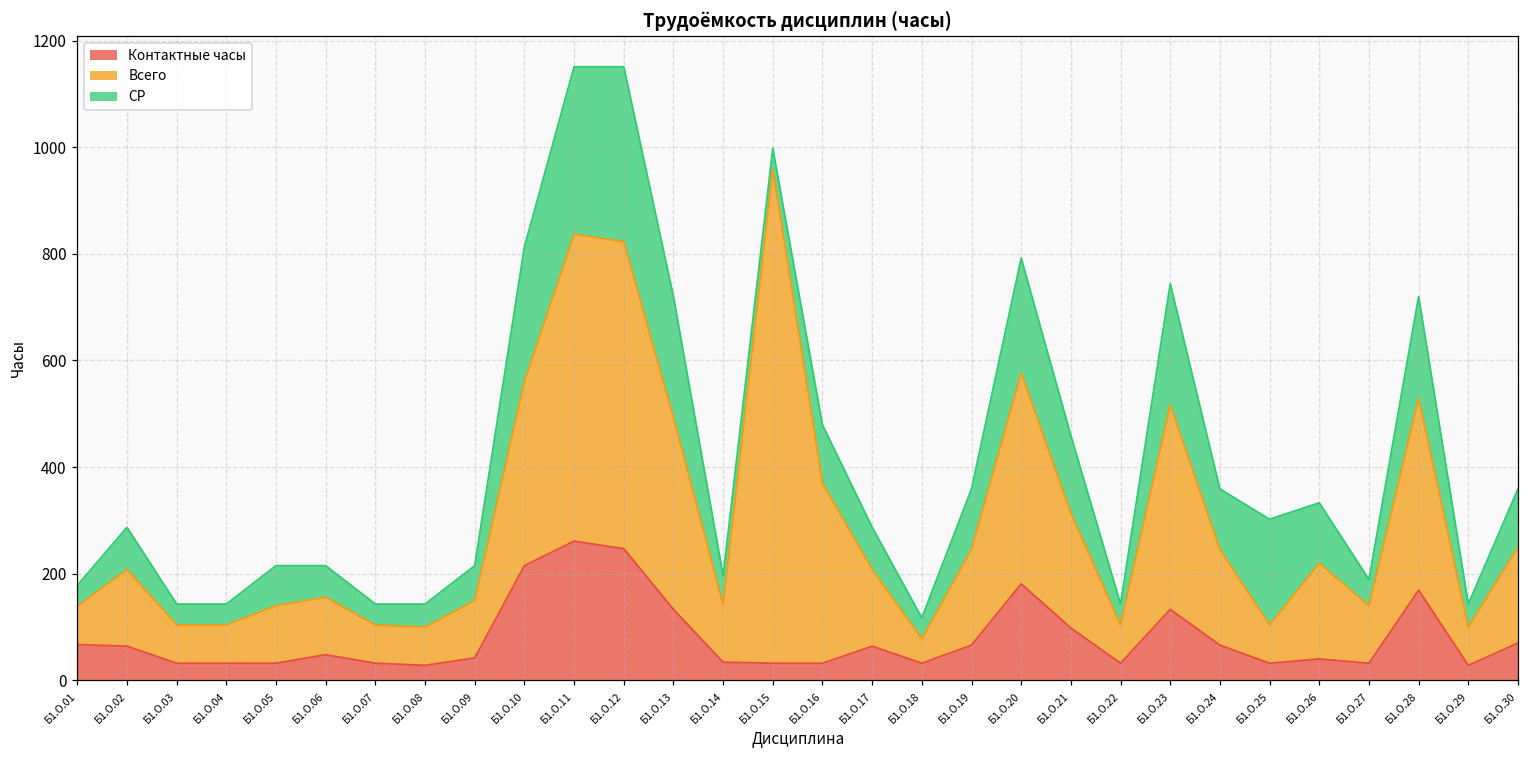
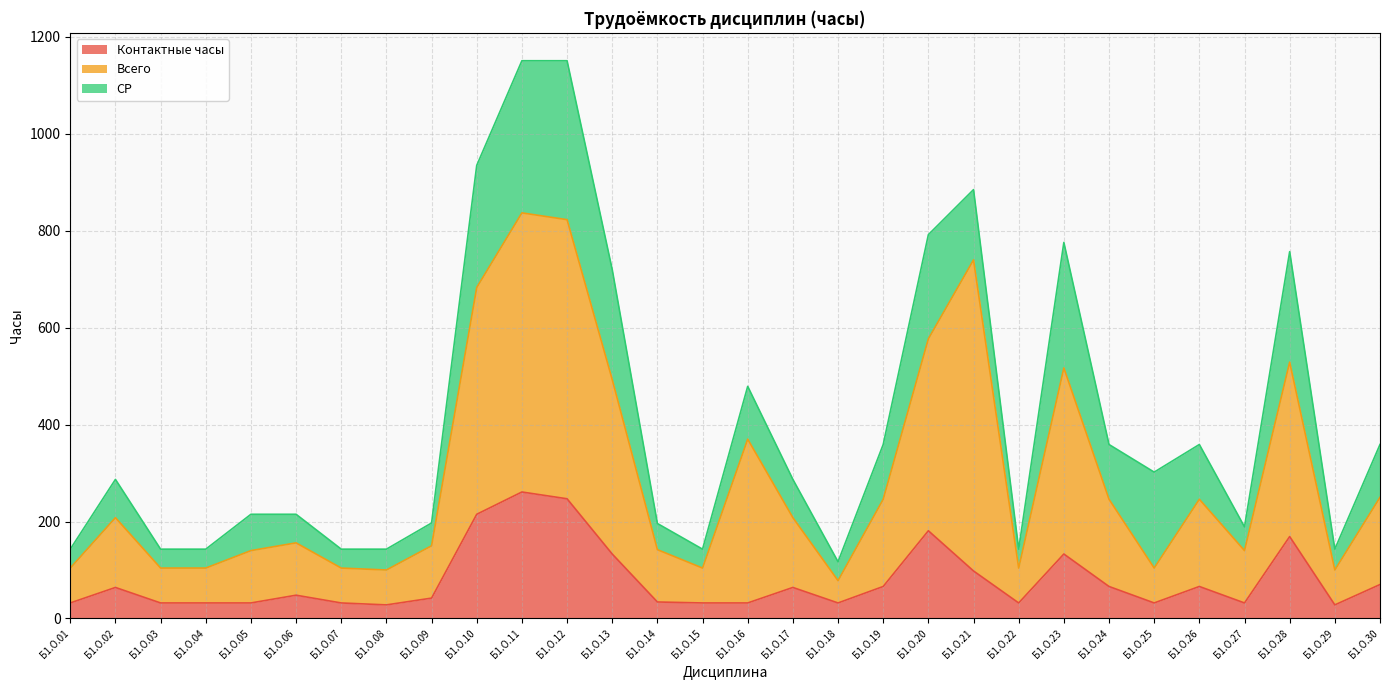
Контактные часы, Б1.О.01: 70 -> 30
СР, Б1.О.09: 70 -> 50
Всего, Б1.О.10: 350 -> 470
Всего, Б1.О.15: 930 -> 70
Всего, Б1.О.21: 220 -> 640
СР, Б1.О.23: 230 -> 260
Контактные часы, Б1.О.26: 40 -> 70
СР, Б1.О.28: 190 -> 230
